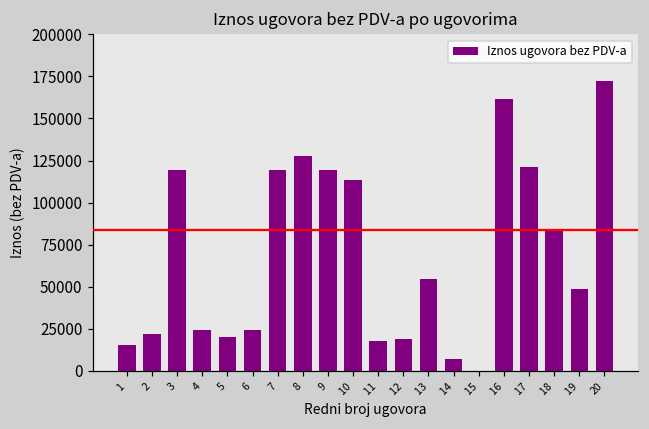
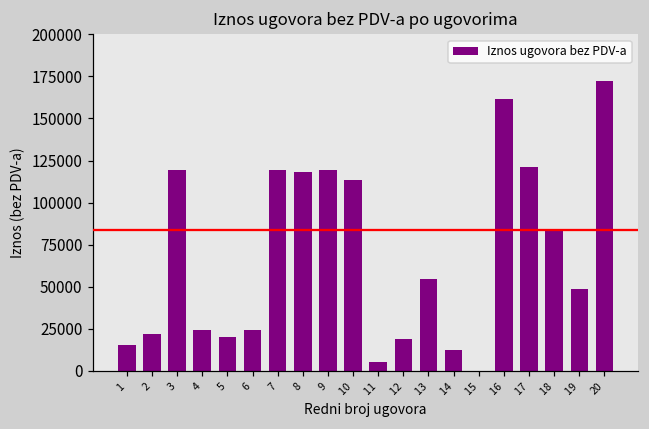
8: 128000 -> 118000
11: 18000 -> 5000
14: 7000 -> 12000
